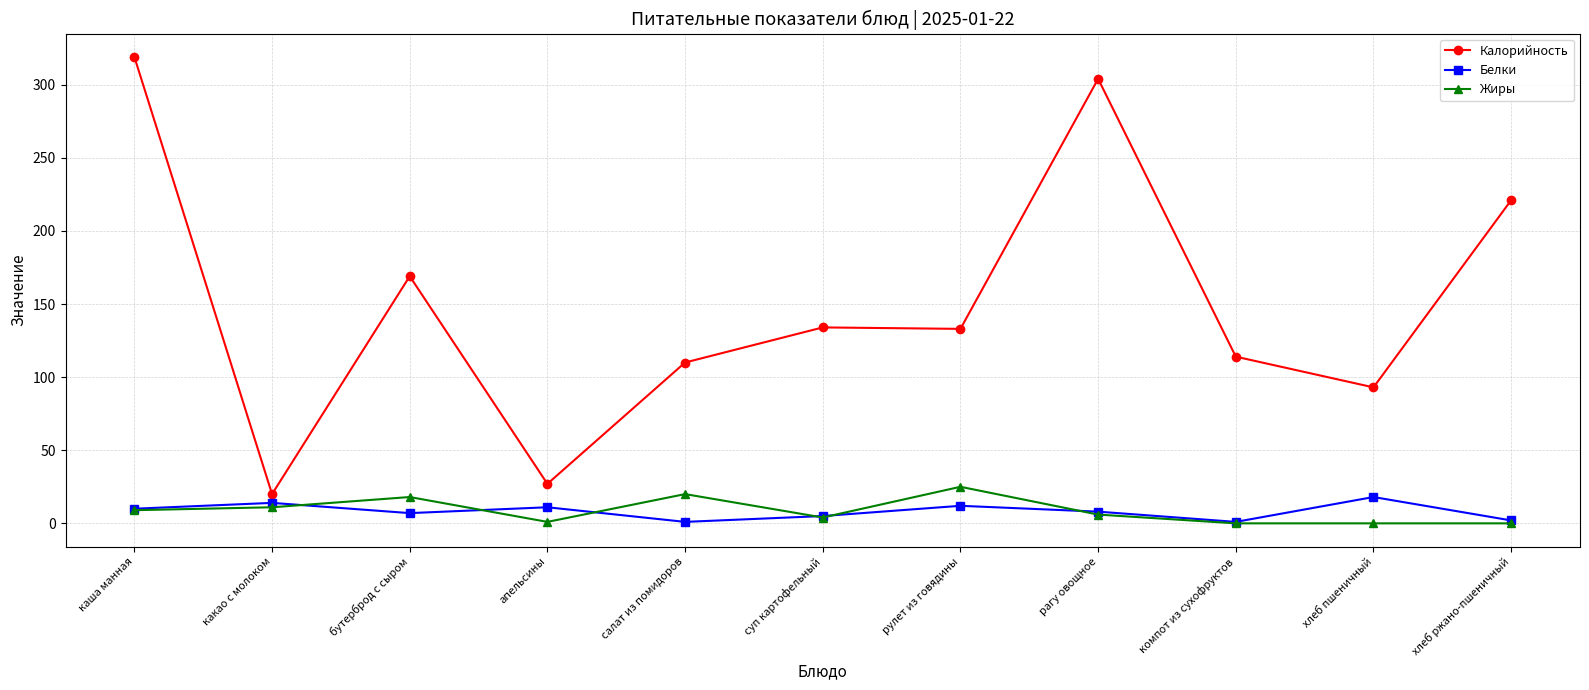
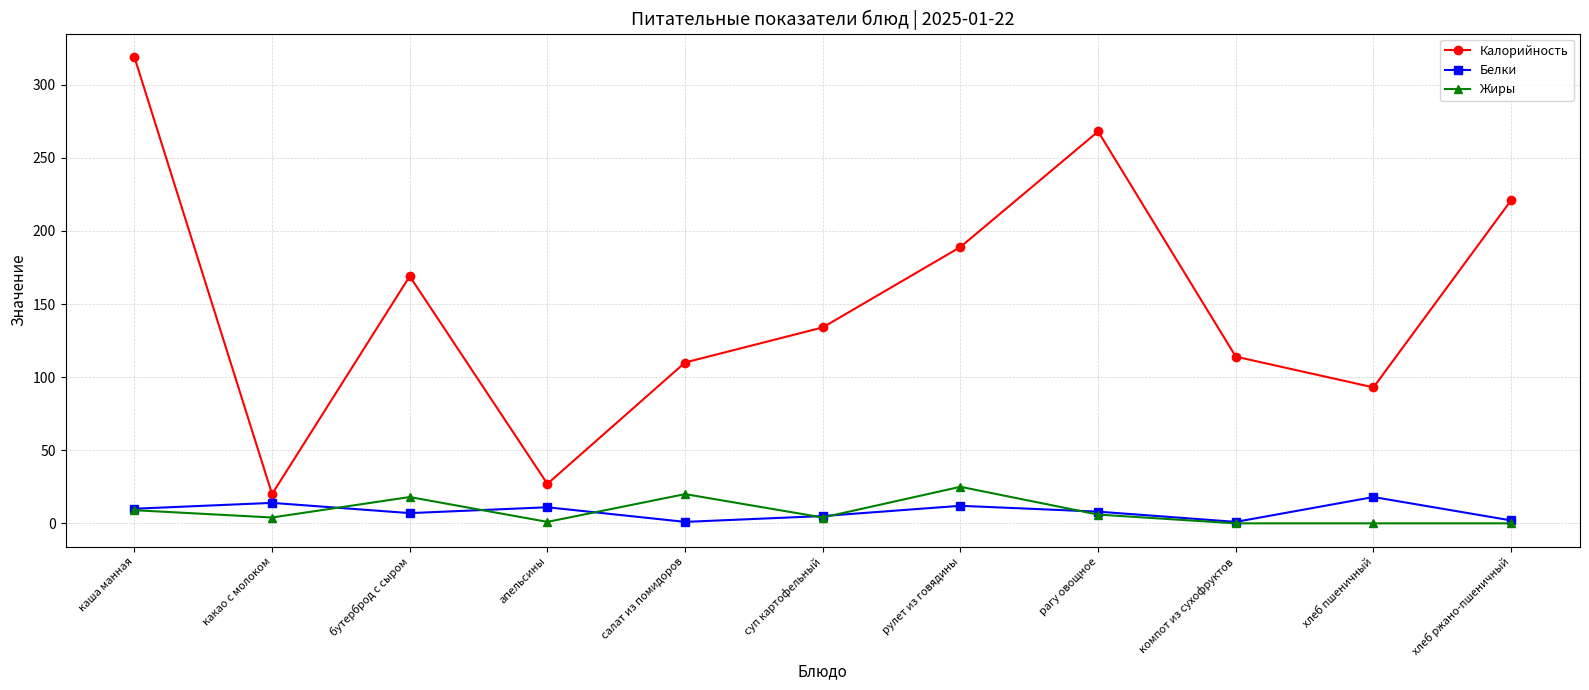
Жиры, какао с молоком: 11 -> 4
Калорийность, рулет из говядины: 133 -> 189
Калорийность, рагу овощное: 304 -> 268
